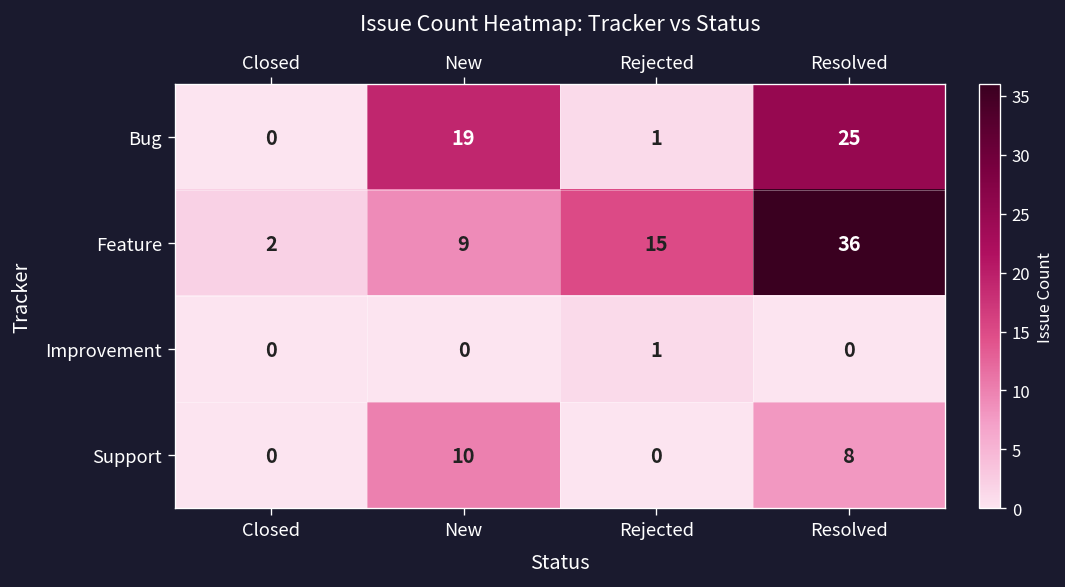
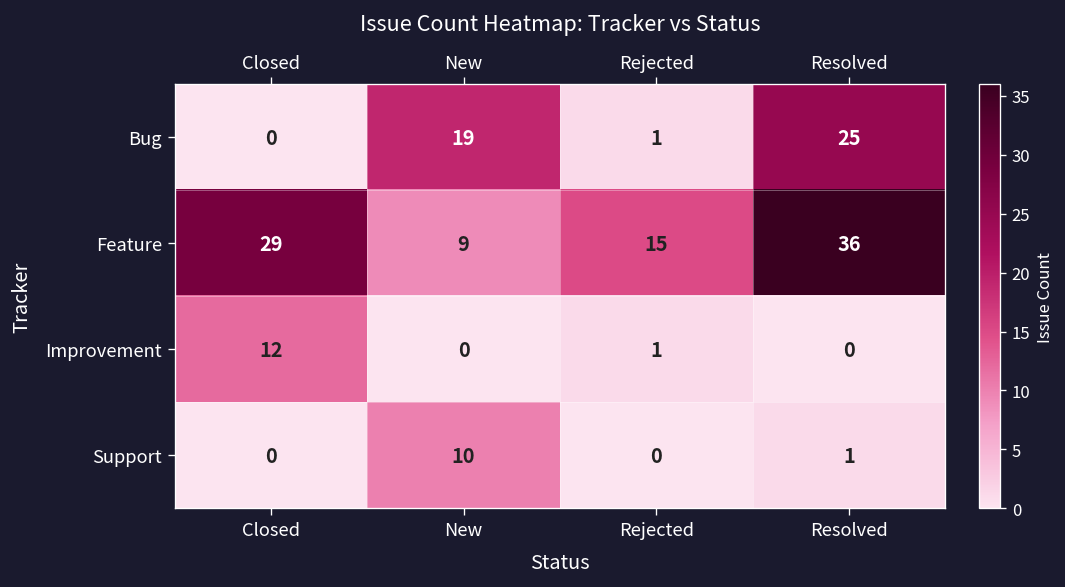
Feature, Closed: 2 -> 29
Improvement, Closed: 0 -> 12
Support, Resolved: 8 -> 1
